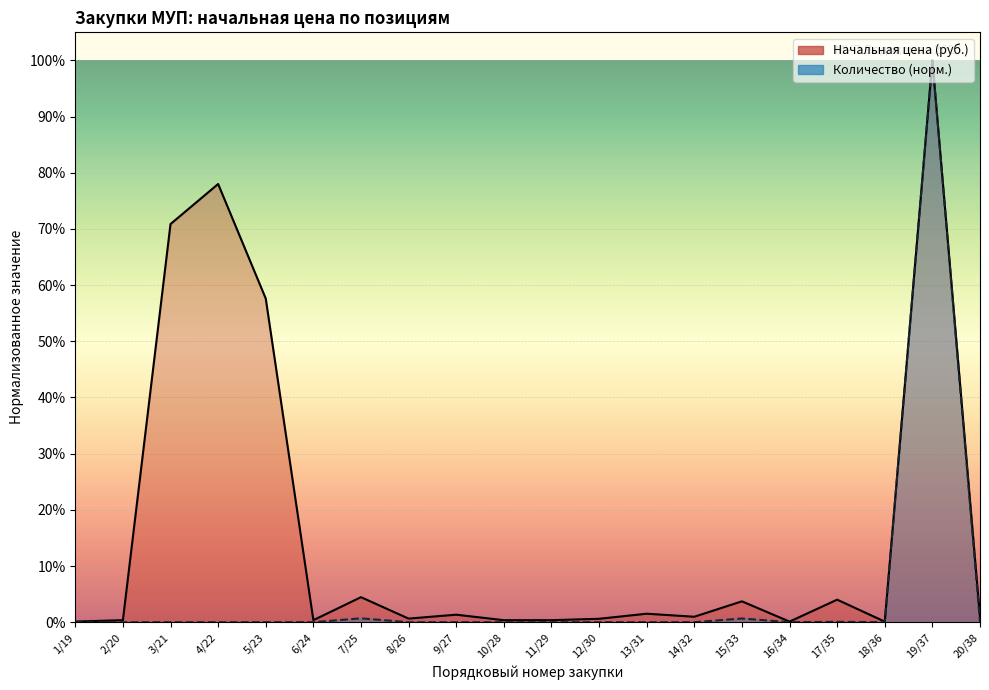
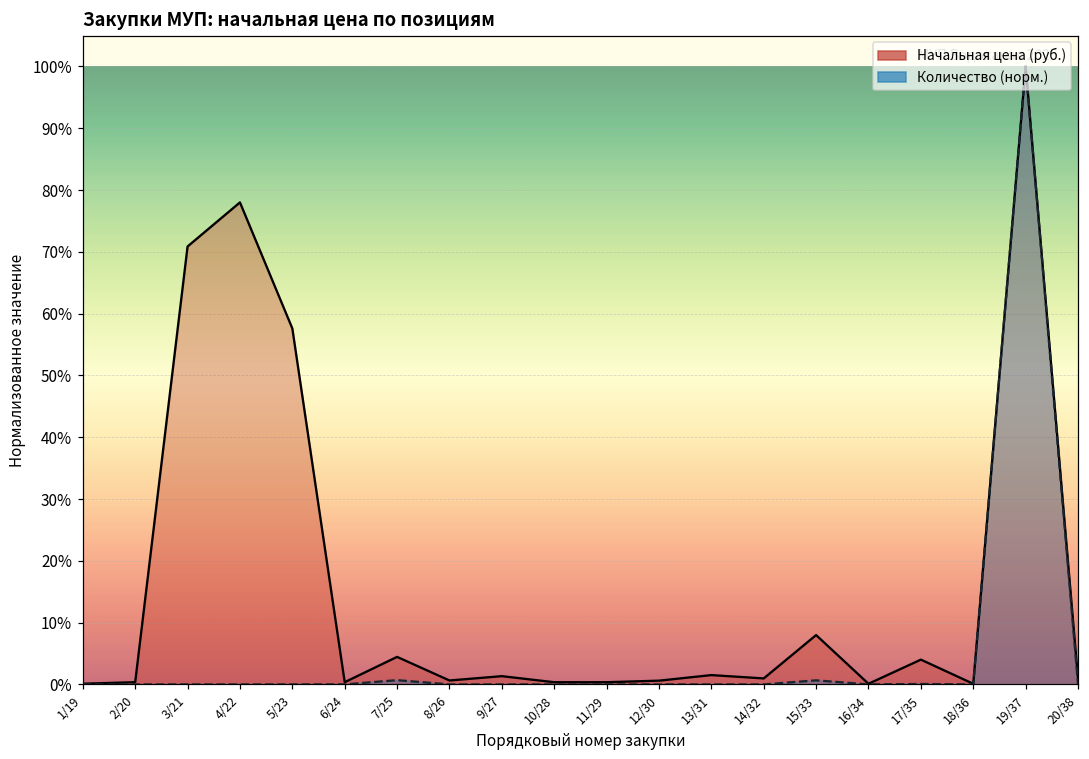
Начальная цена (руб.), 15/33: 4% -> 8%
